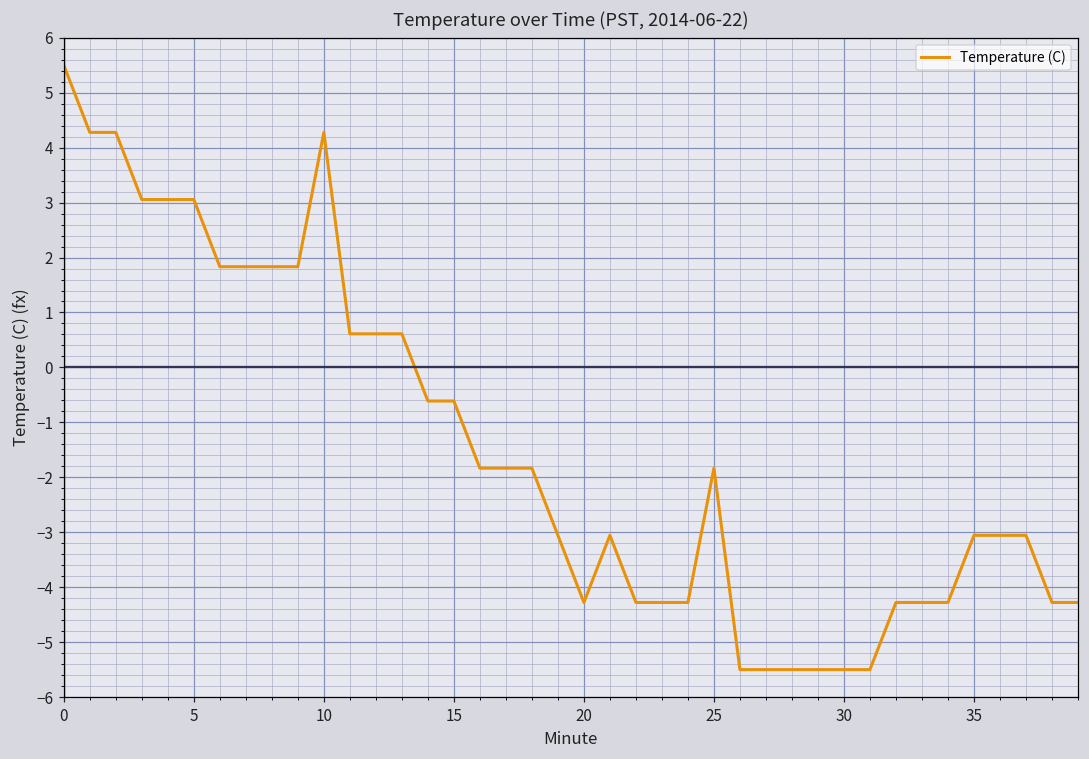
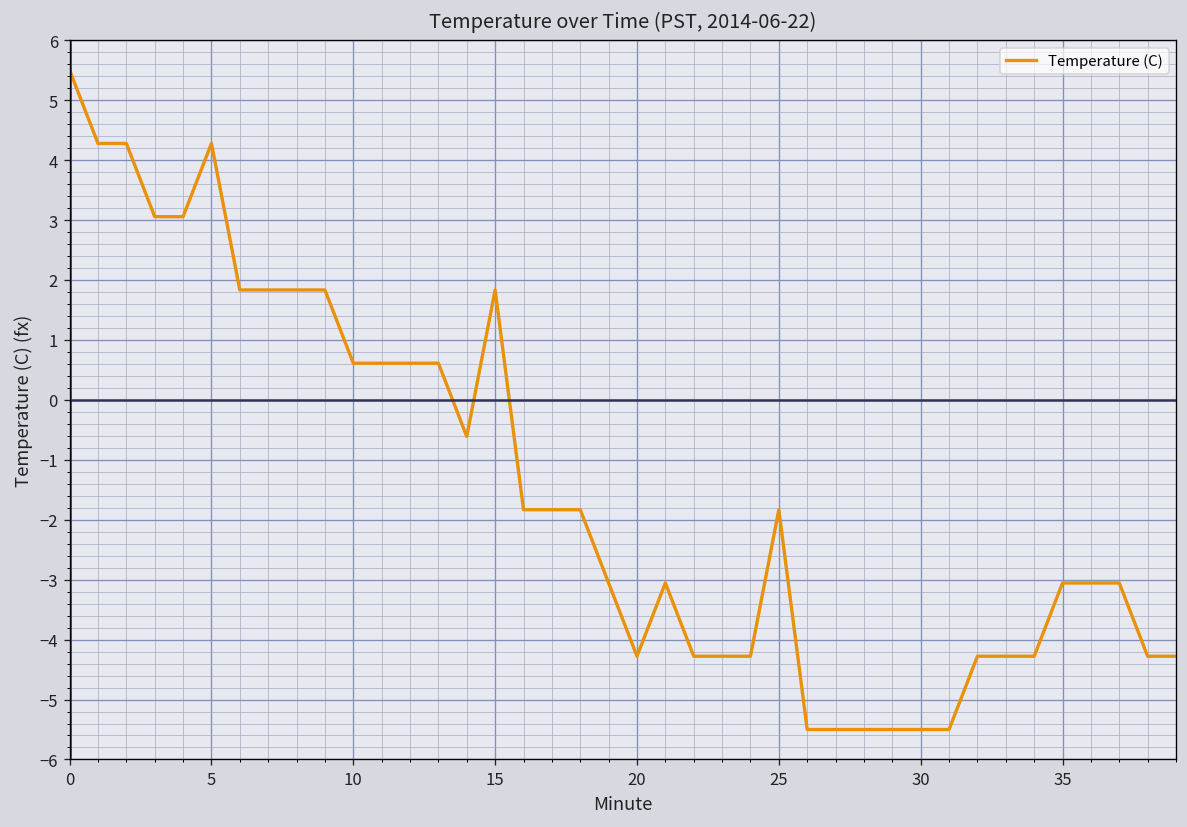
5: 3.1 -> 4.3
10: 4.3 -> 0.6
15: -0.6 -> 1.8
